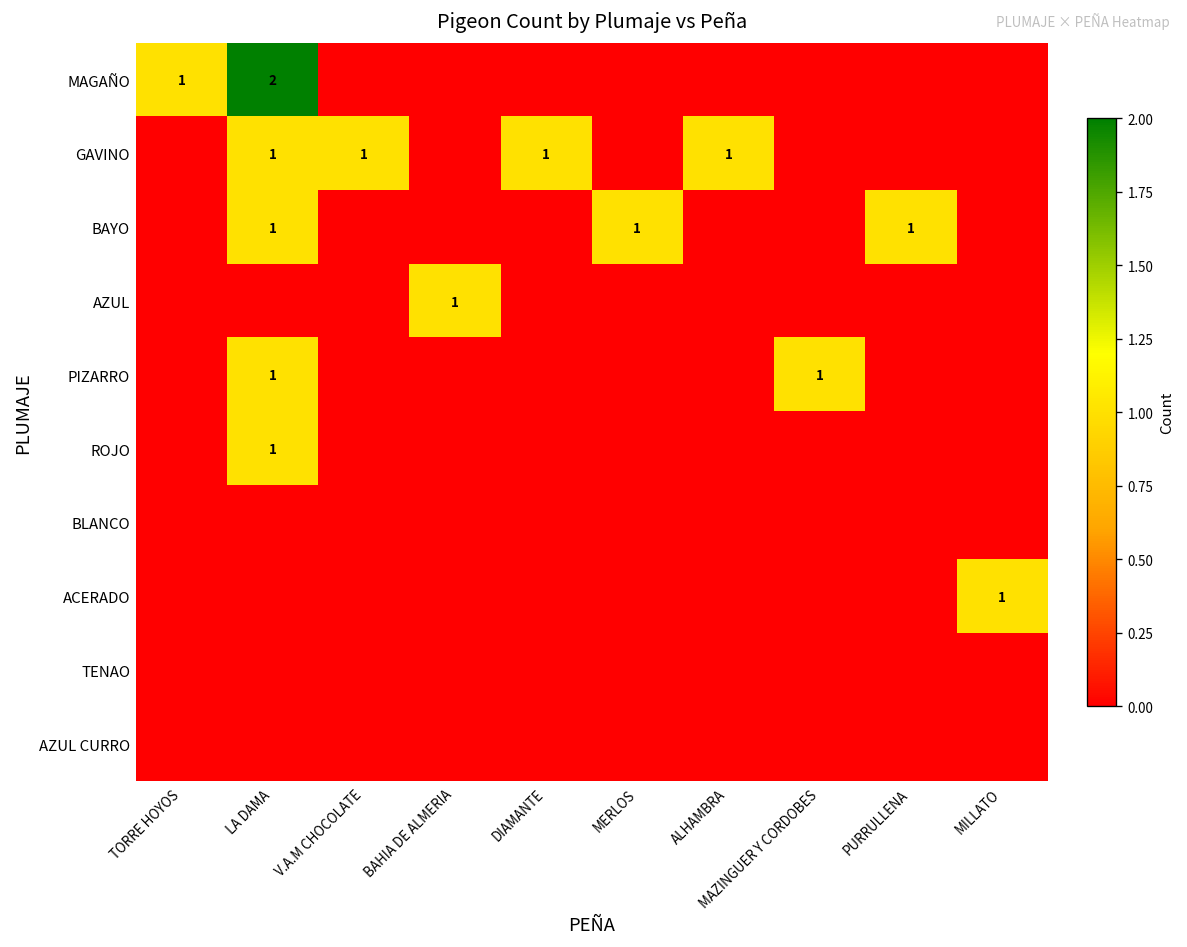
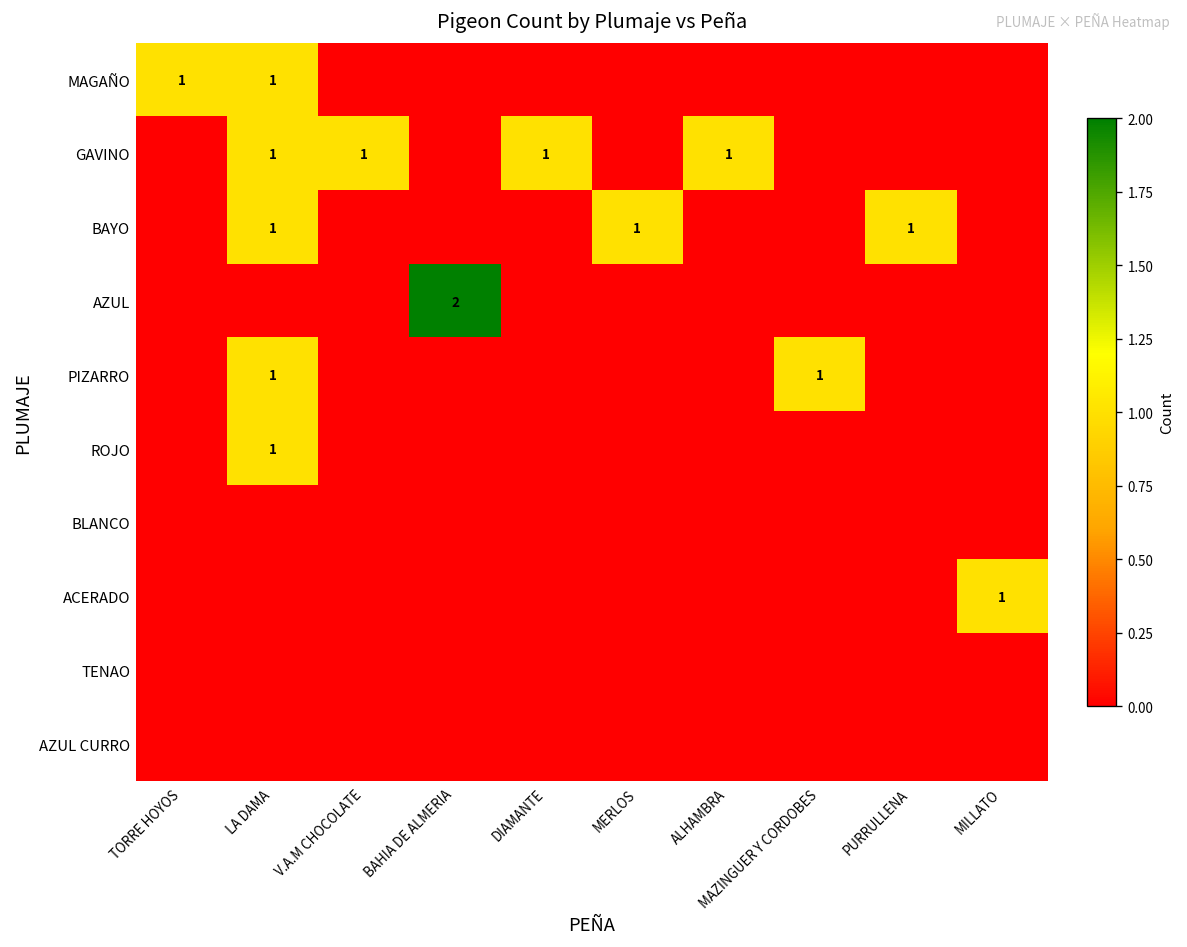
MAGAÑO, LA DAMA: 2 -> 1
AZUL, BAHIA DE ALMERIA: 1 -> 2
